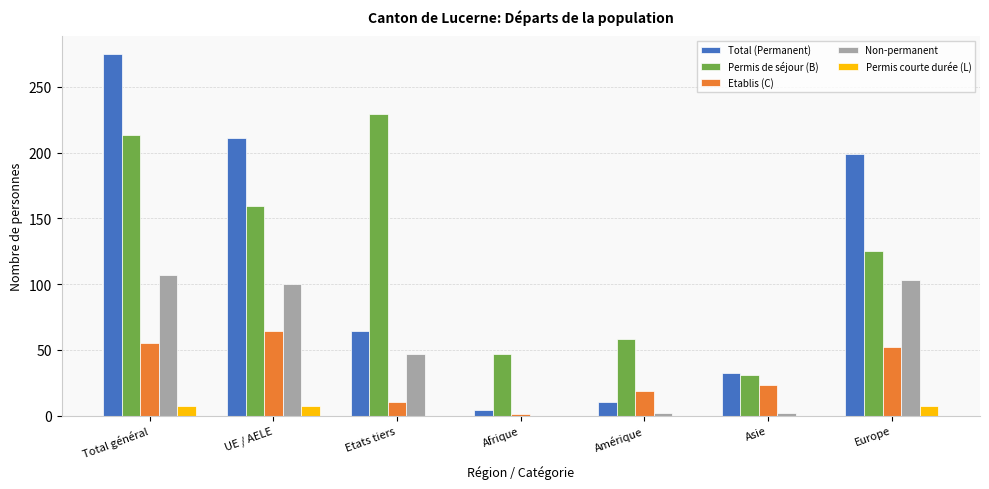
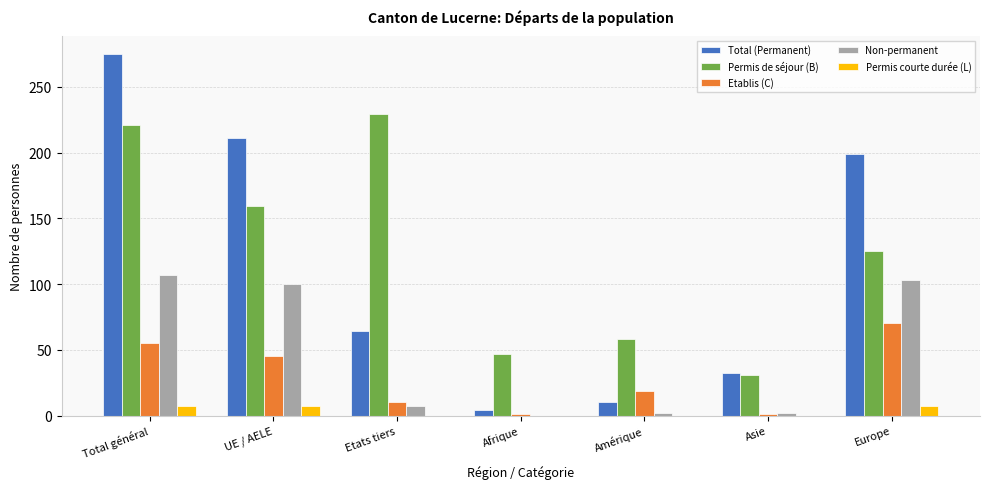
Permis de séjour (B), Total général: 213 -> 221
Etablis (C), UE / AELE: 64 -> 45
Non-permanent, Etats tiers: 47 -> 7
Etablis (C), Asie: 23 -> 1
Etablis (C), Europe: 52 -> 70
